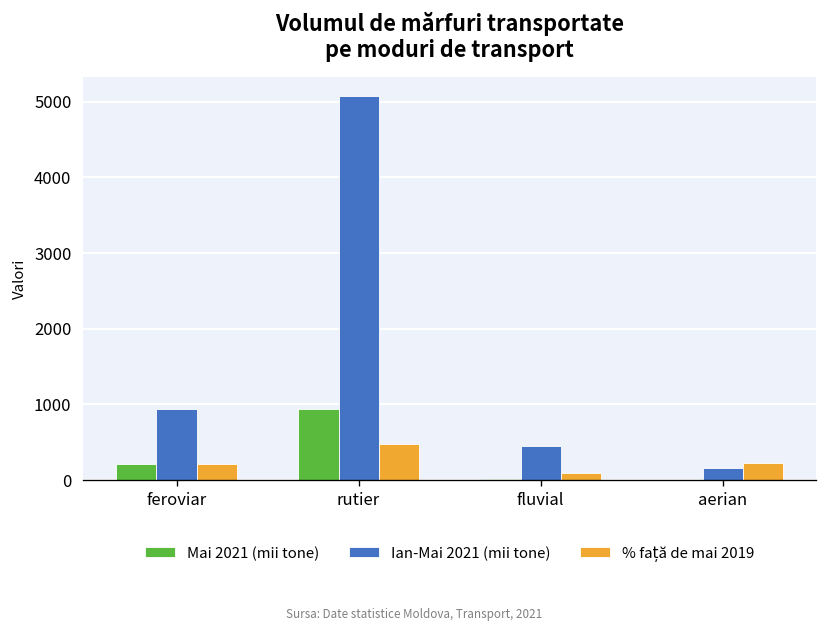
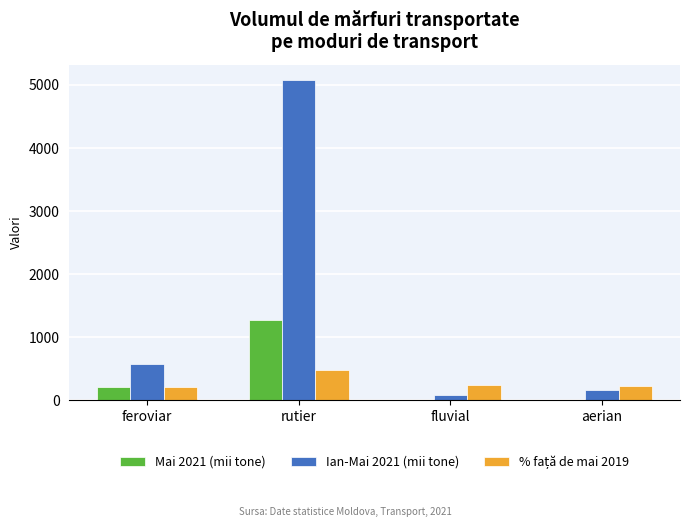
Ian-Mai 2021 (mii tone), feroviar: 900 -> 600
Mai 2021 (mii tone), rutier: 900 -> 1300
Ian-Mai 2021 (mii tone), fluvial: 400 -> 100
% față de mai 2019, fluvial: 100 -> 200
